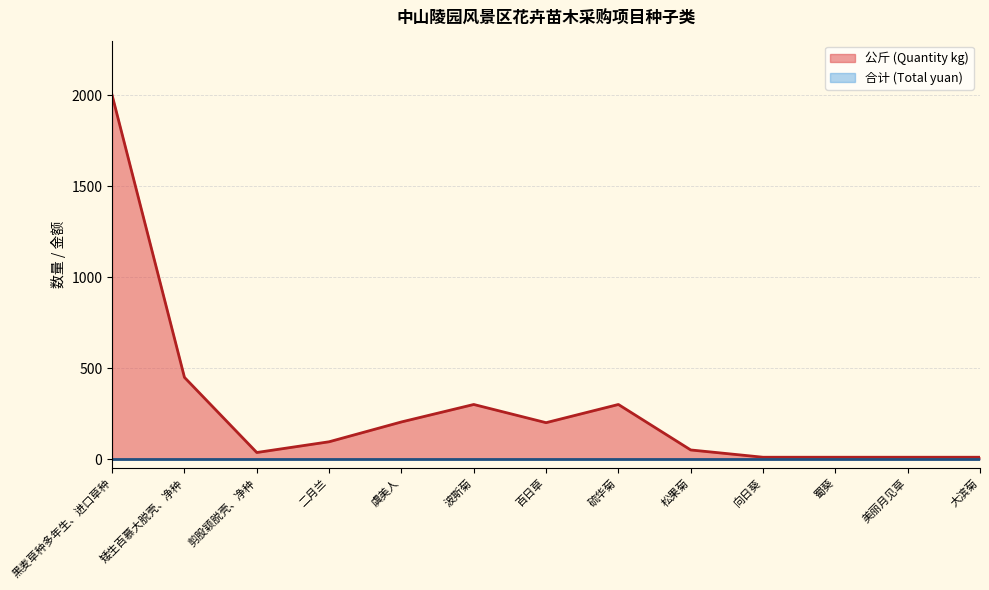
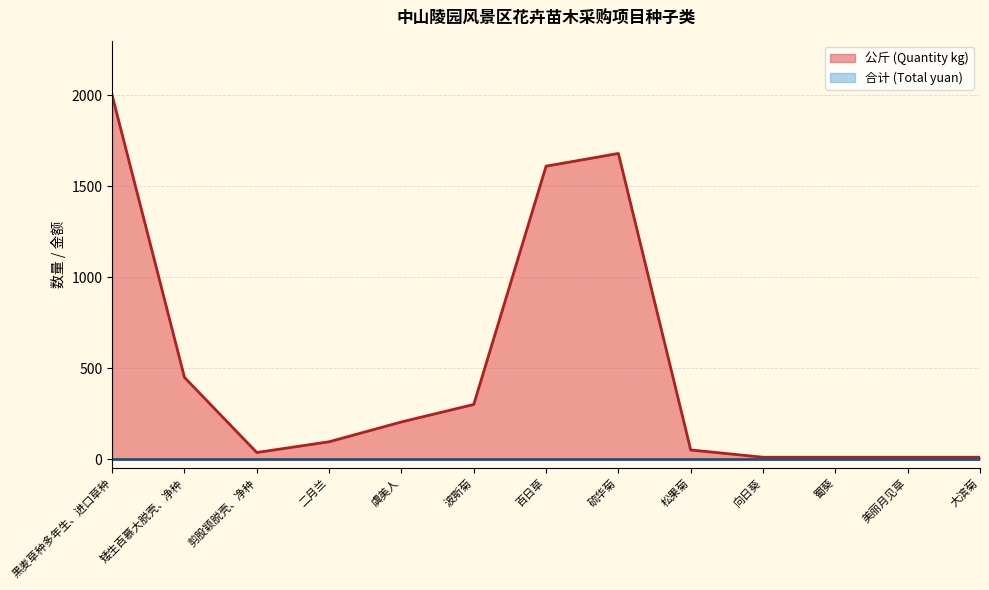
公斤 (Quantity kg), 百日草: 200 -> 1610
公斤 (Quantity kg), 硫华菊: 300 -> 1680
